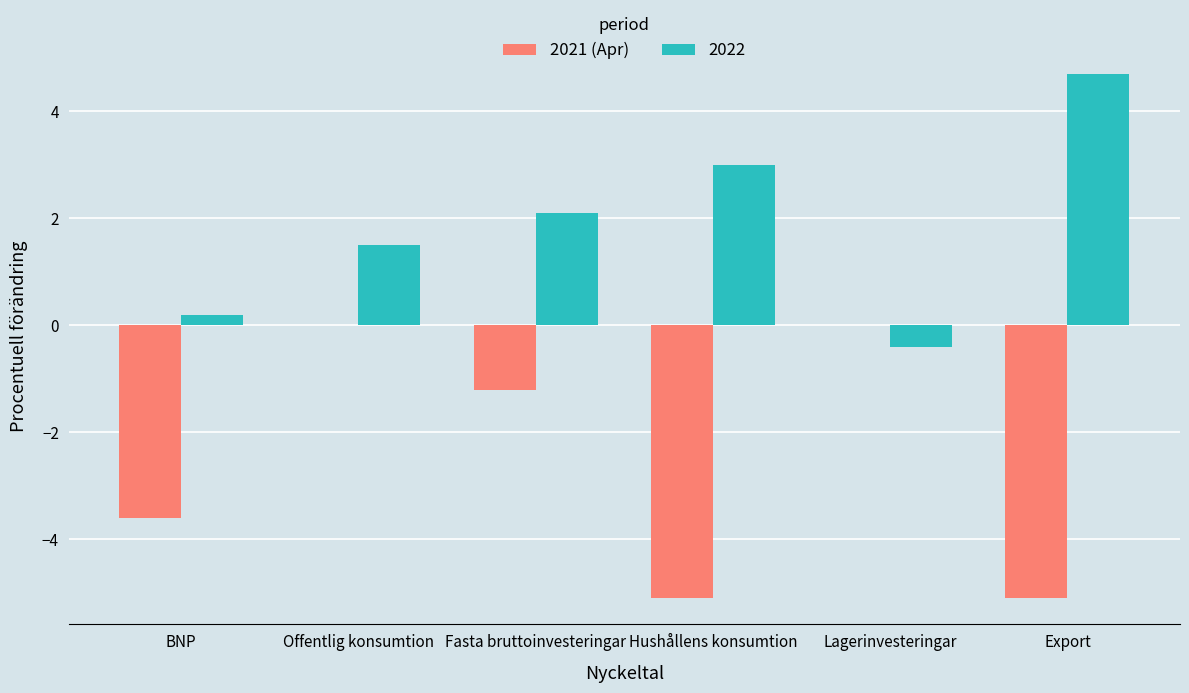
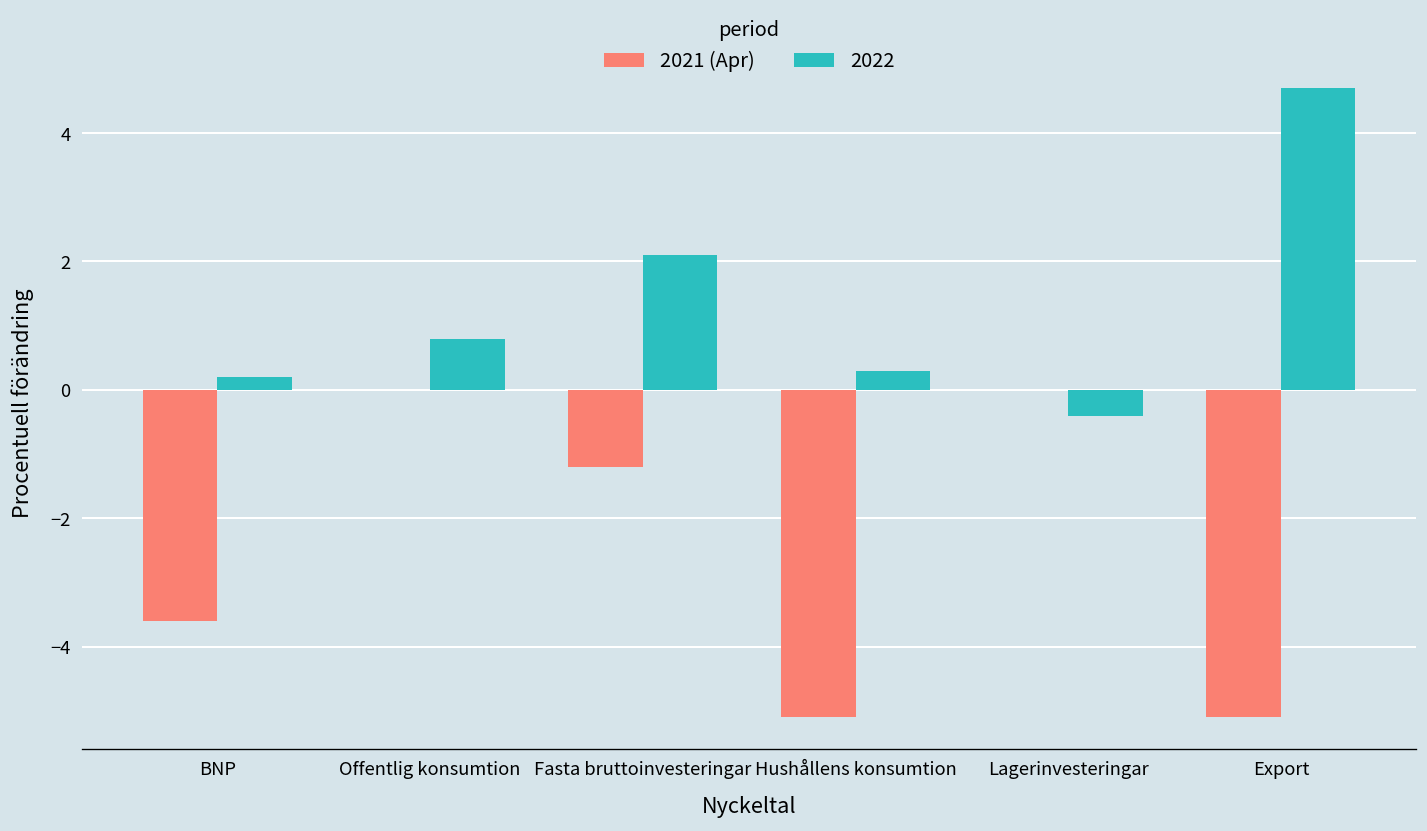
2022, Offentlig konsumtion: 1.5 -> 0.8
2022, Hushållens konsumtion: 3.0 -> 0.3
